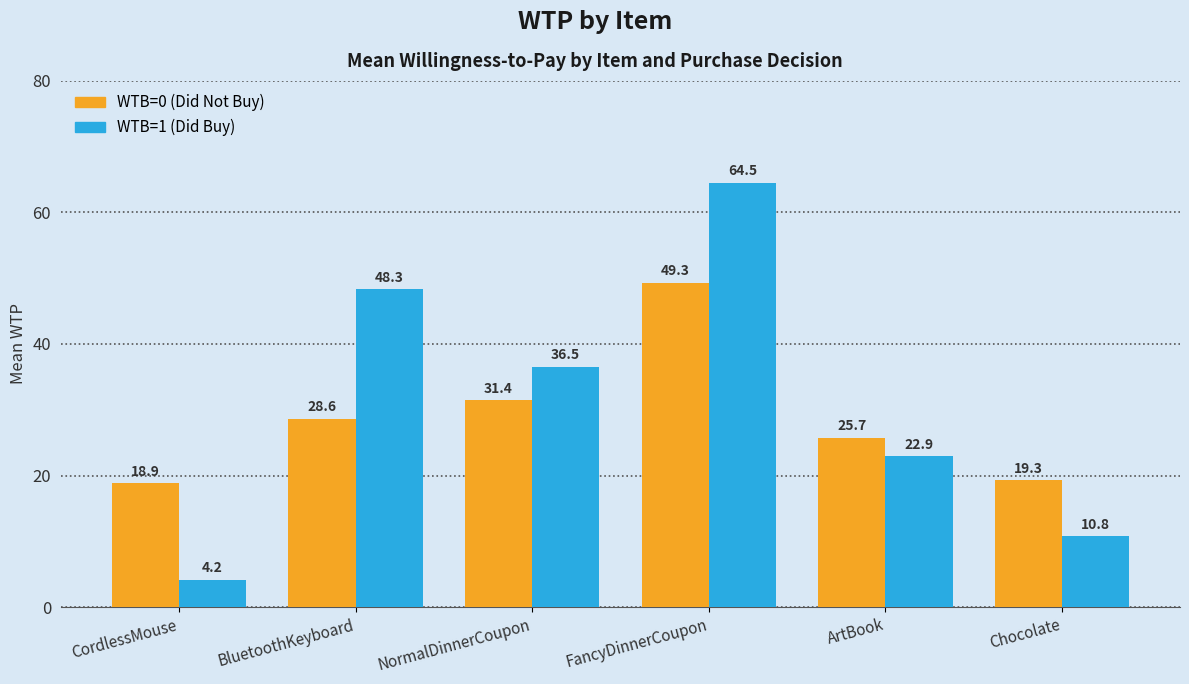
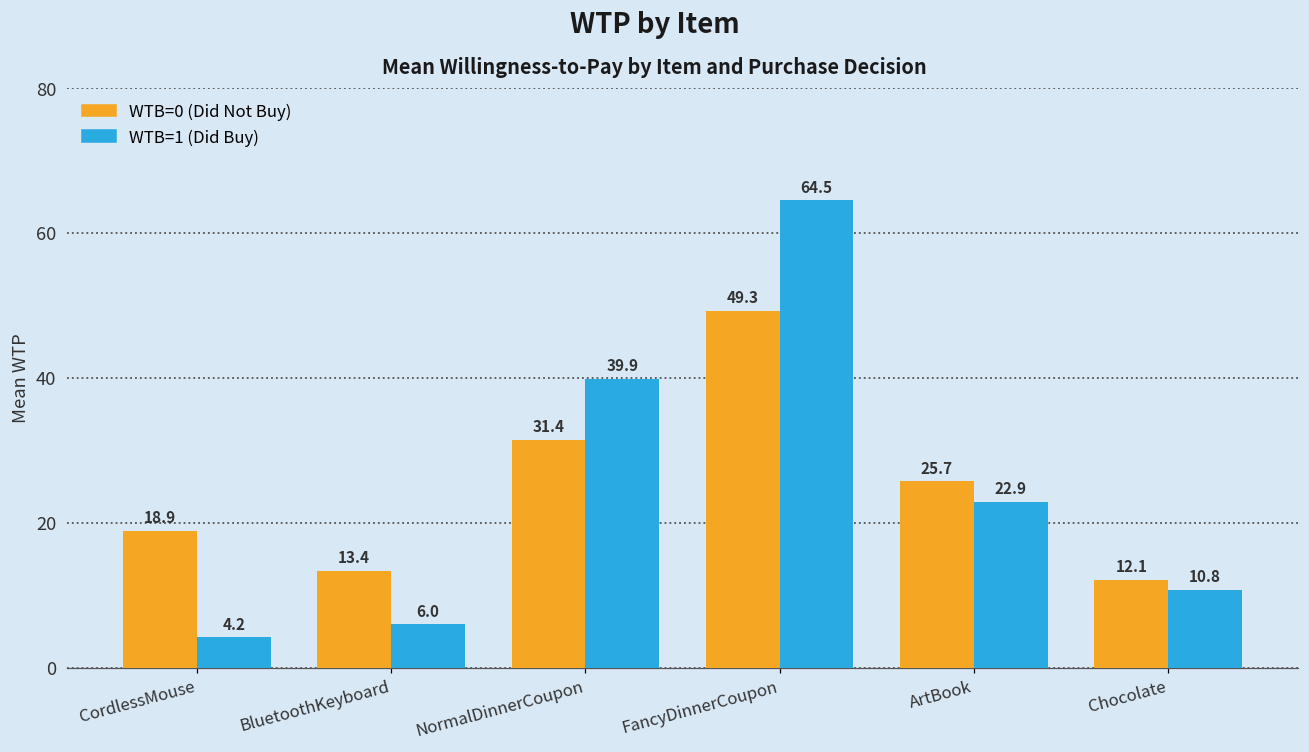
WTB=0 (Did Not Buy), BluetoothKeyboard: 28.6 -> 13.4
WTB=1 (Did Buy), BluetoothKeyboard: 48.3 -> 6.0
WTB=1 (Did Buy), NormalDinnerCoupon: 36.5 -> 39.9
WTB=0 (Did Not Buy), Chocolate: 19.3 -> 12.1
